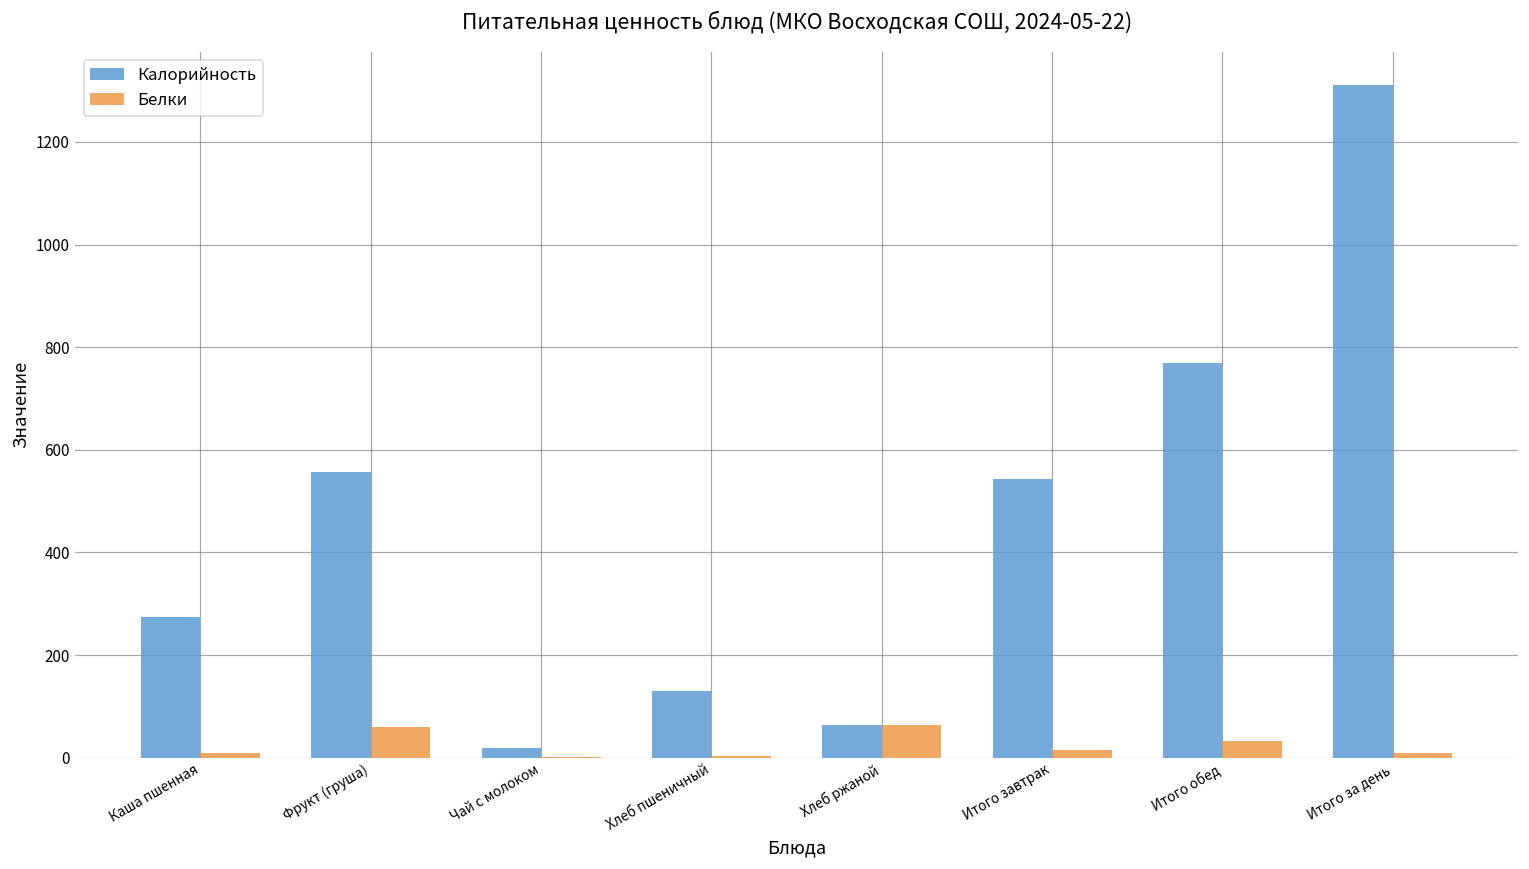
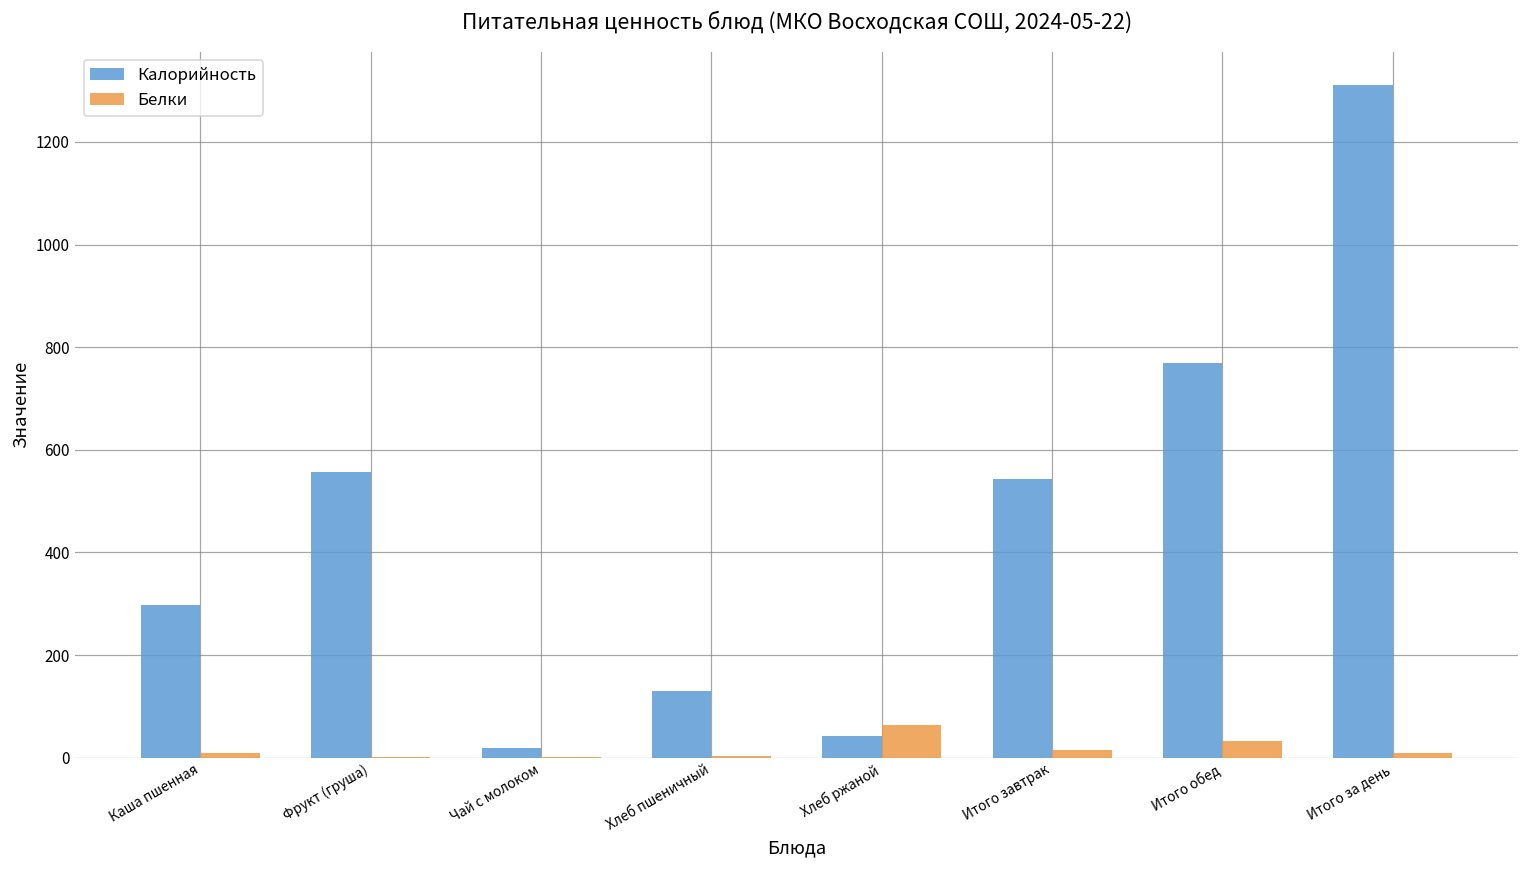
Калорийность, Каша пшенная: 270 -> 300
Белки, Фрукт (груша): 60 -> 0
Калорийность, Хлеб ржаной: 60 -> 40
